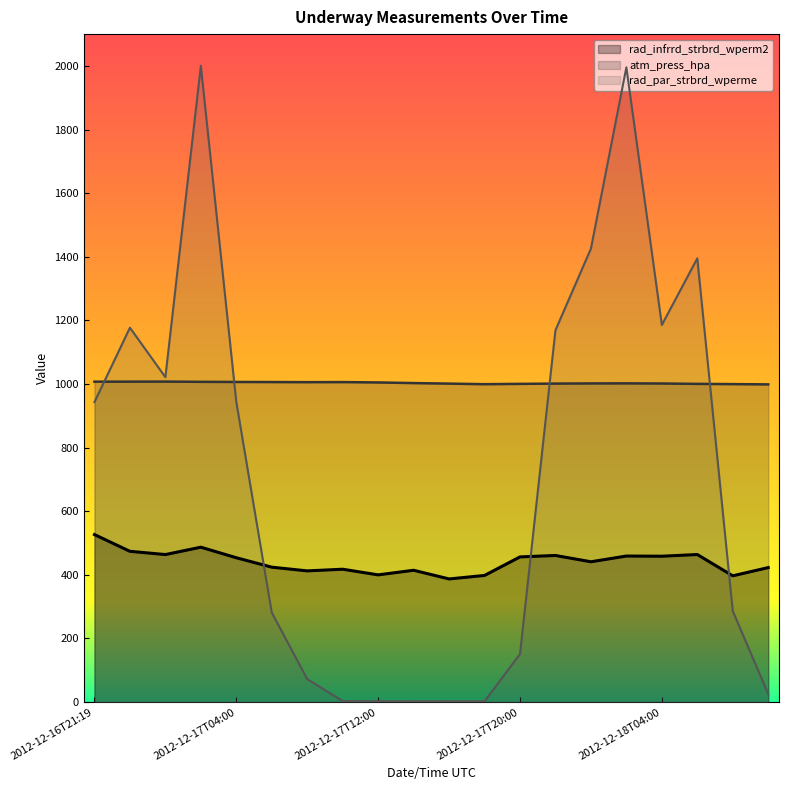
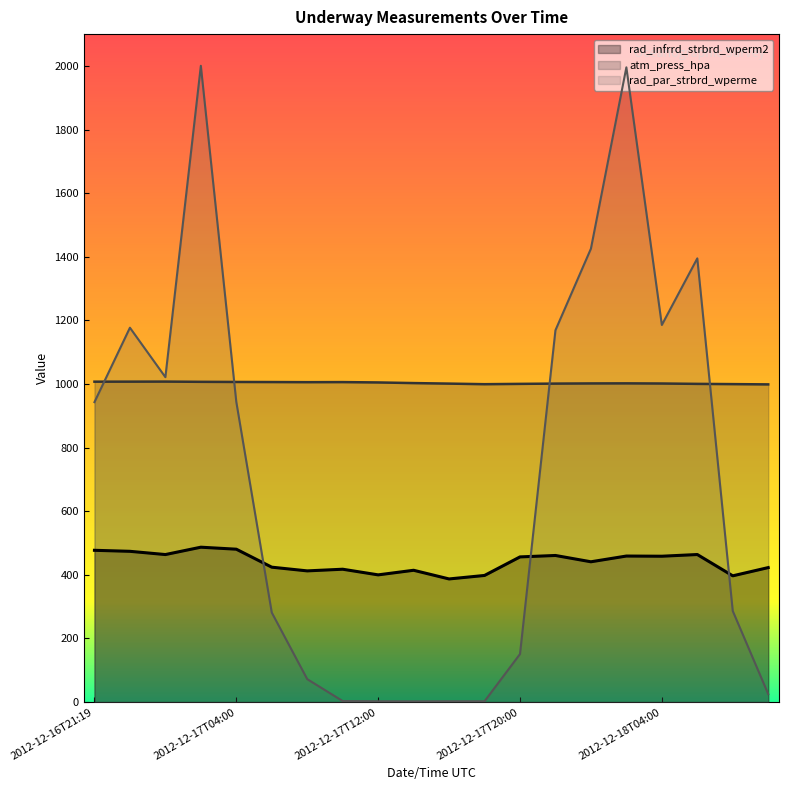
rad_infrrd_strbrd_wperm2, 2012-12-16T21:19: 530 -> 480
rad_infrrd_strbrd_wperm2, 2012-12-17T04:00: 450 -> 480
